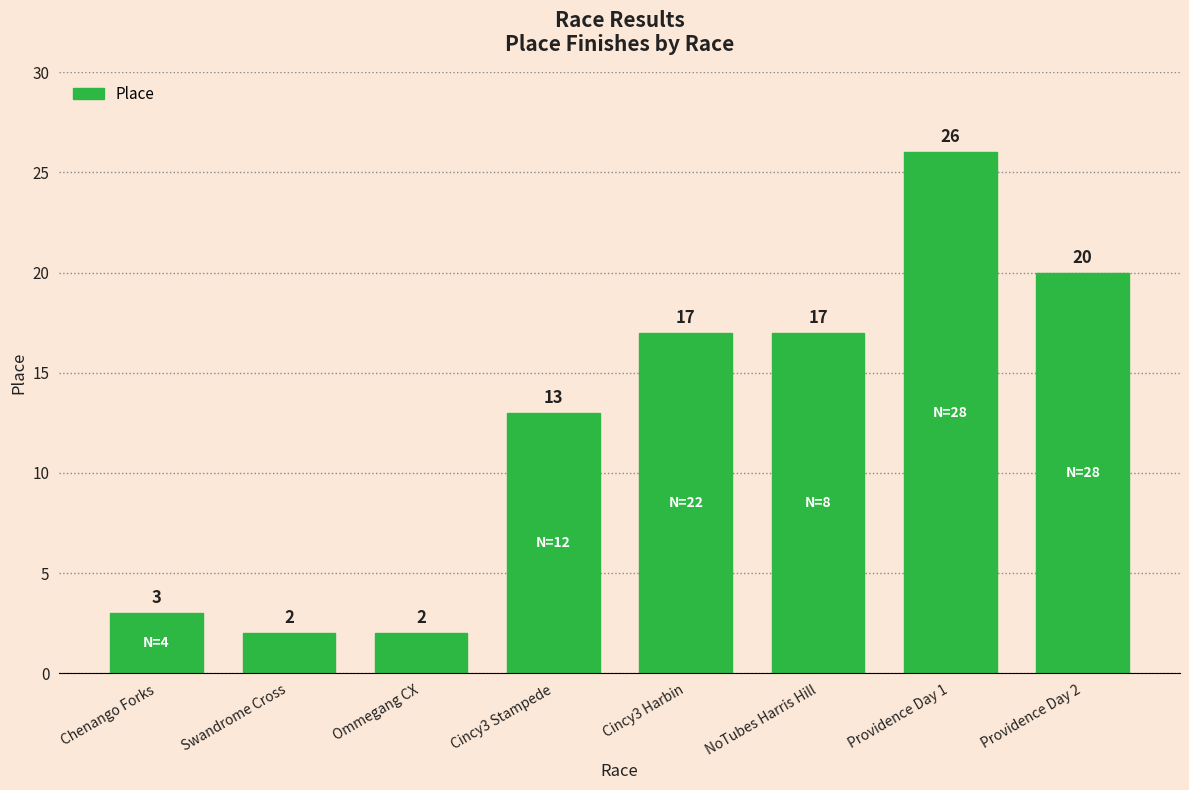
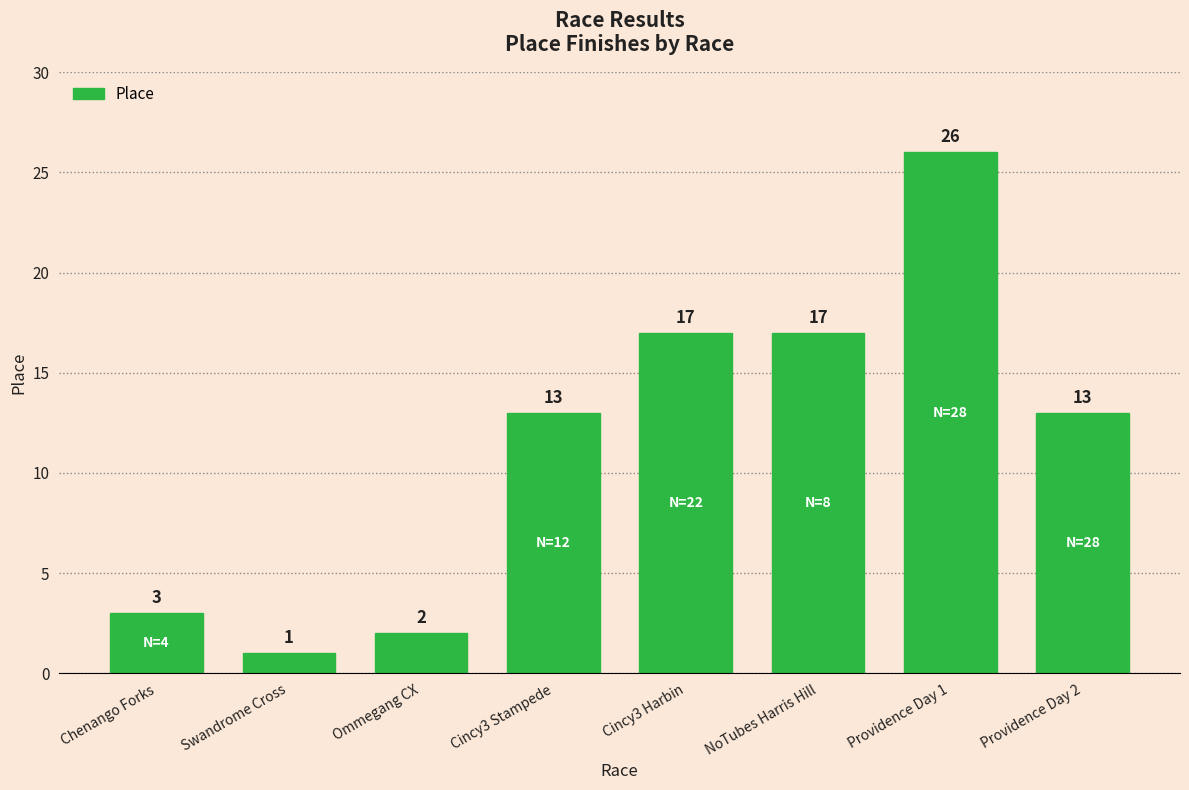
Swandrome Cross: 2 -> 1
Providence Day 2: 20 -> 13
